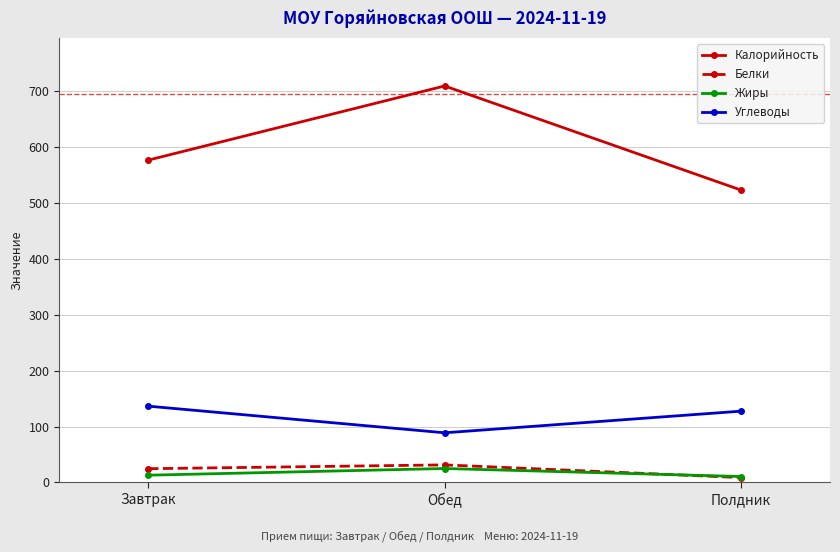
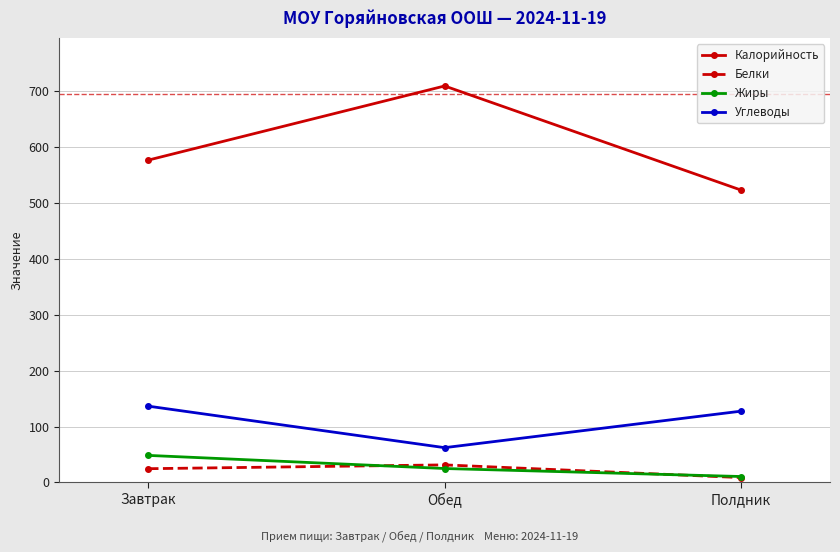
Жиры, Завтрак: 10 -> 50
Углеводы, Обед: 90 -> 60
